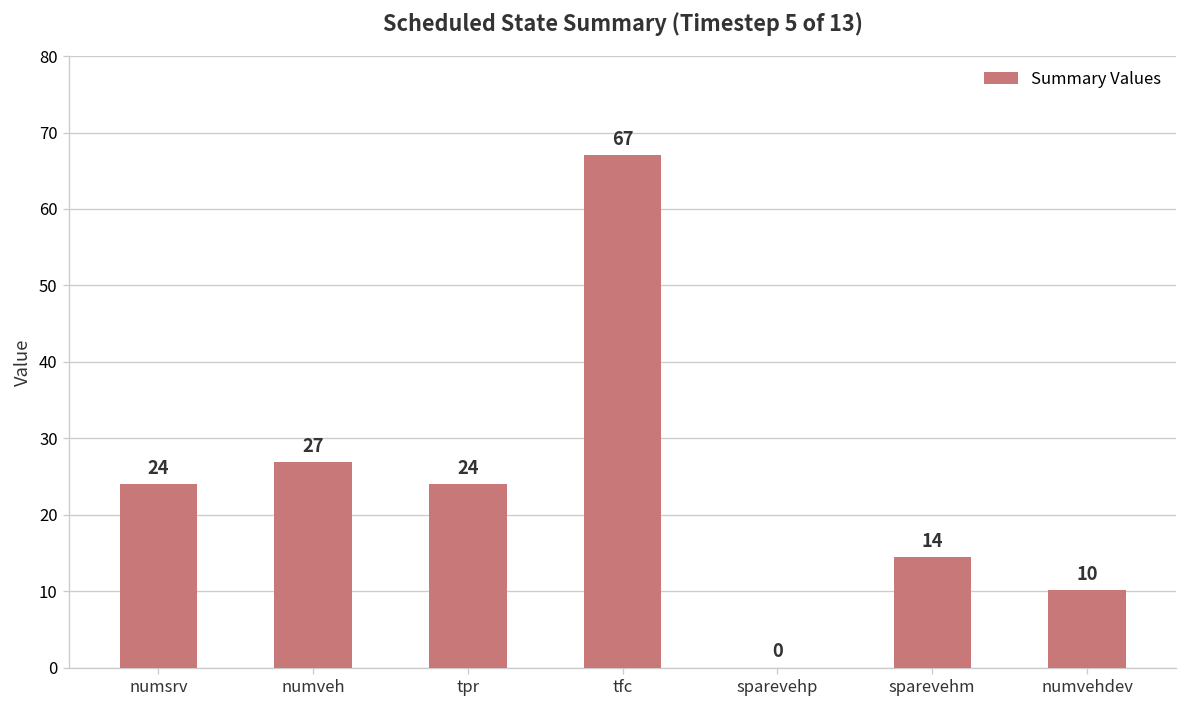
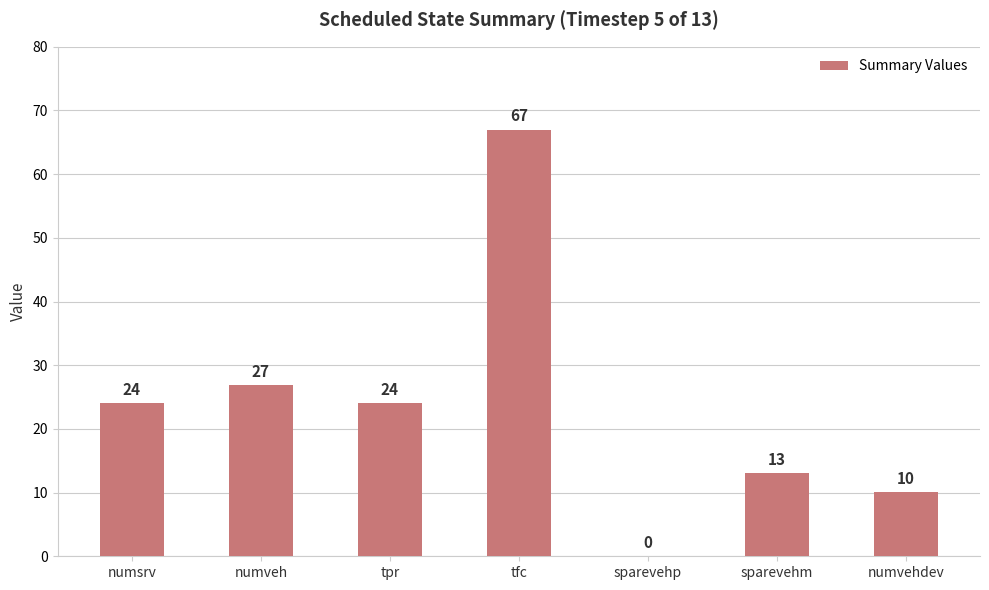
sparevehm: 14 -> 13
